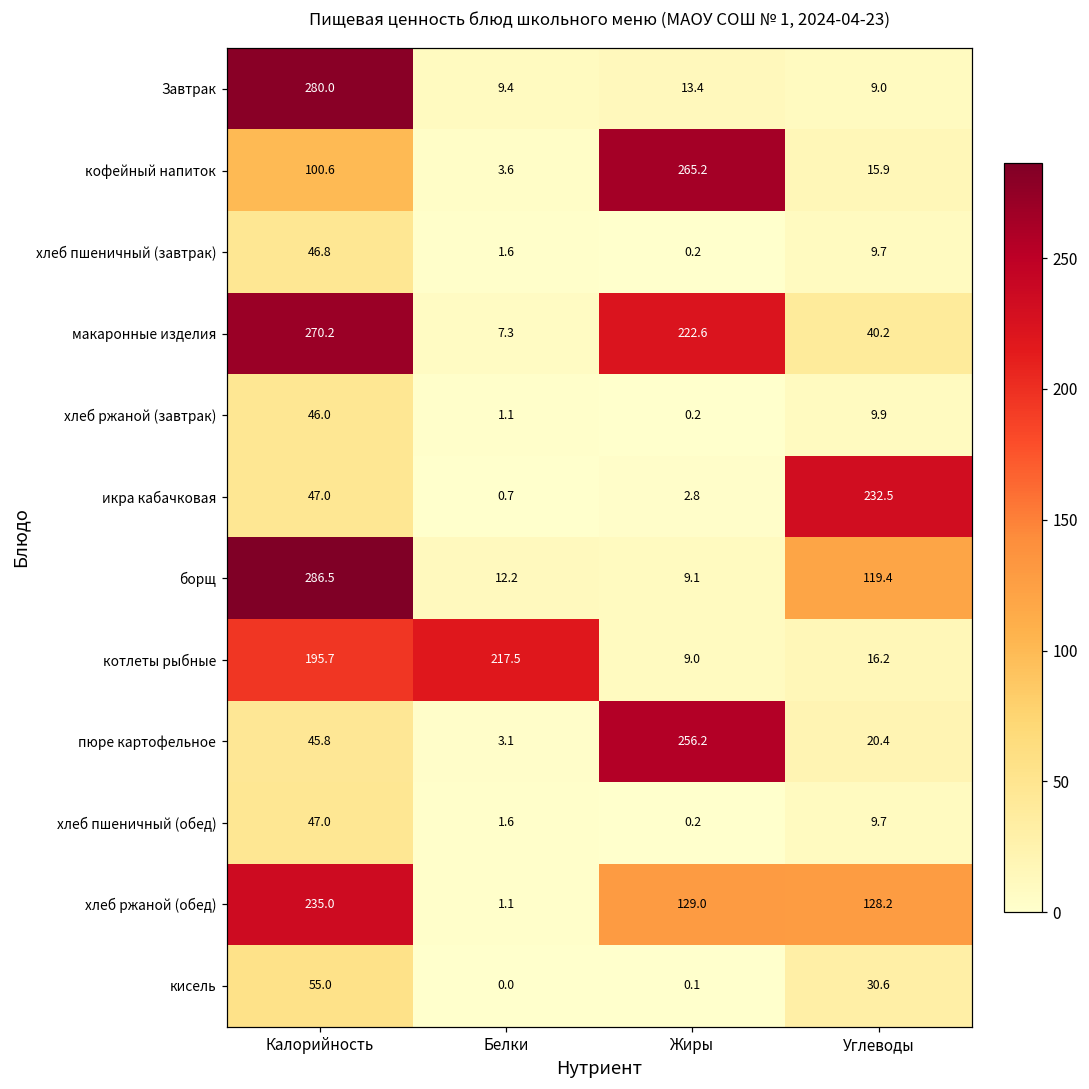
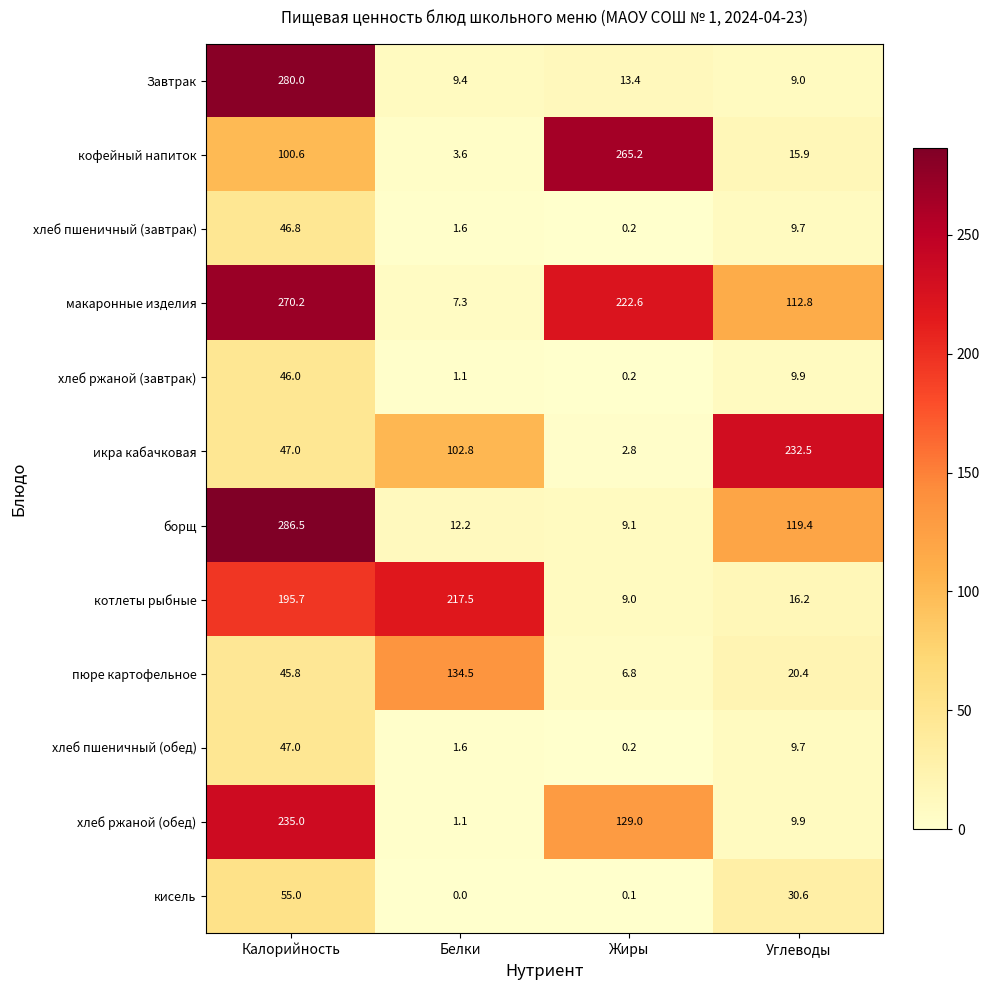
макаронные изделия, Углеводы: 40.2 -> 112.8
икра кабачковая, Белки: 0.7 -> 102.8
пюре картофельное, Белки: 3.1 -> 134.5
пюре картофельное, Жиры: 256.2 -> 6.8
хлеб ржаной (обед), Углеводы: 128.2 -> 9.9
